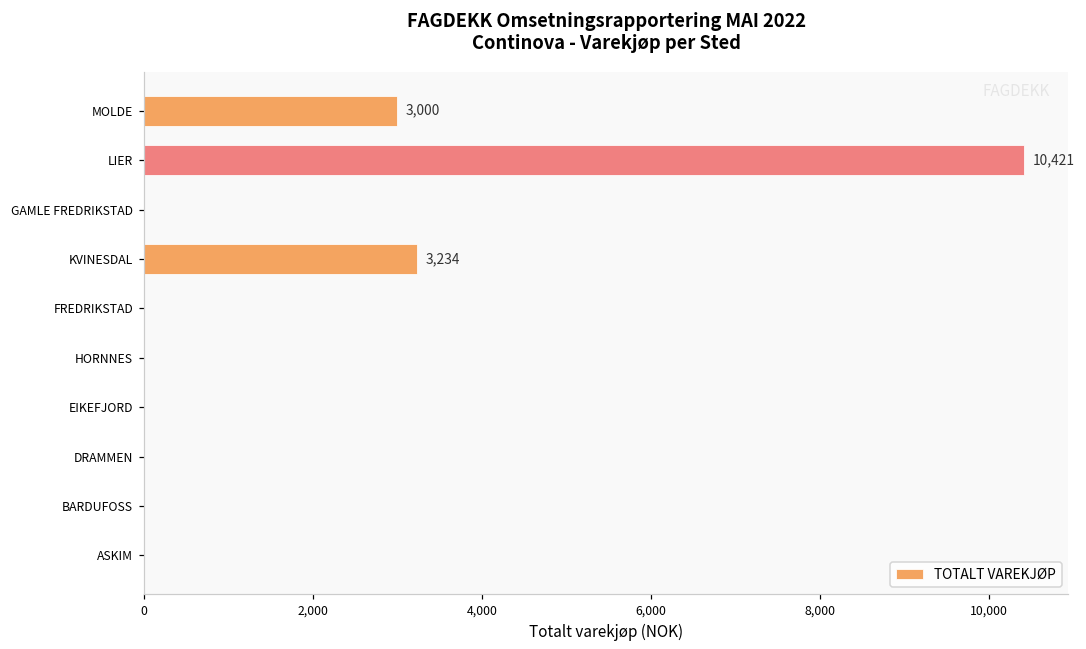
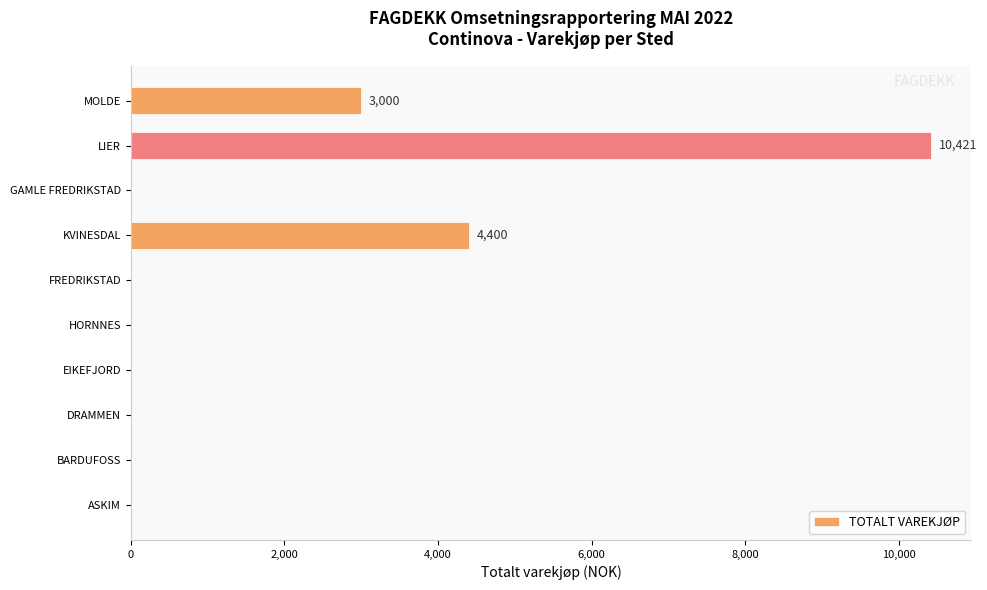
KVINESDAL: 3,234 -> 4,400
